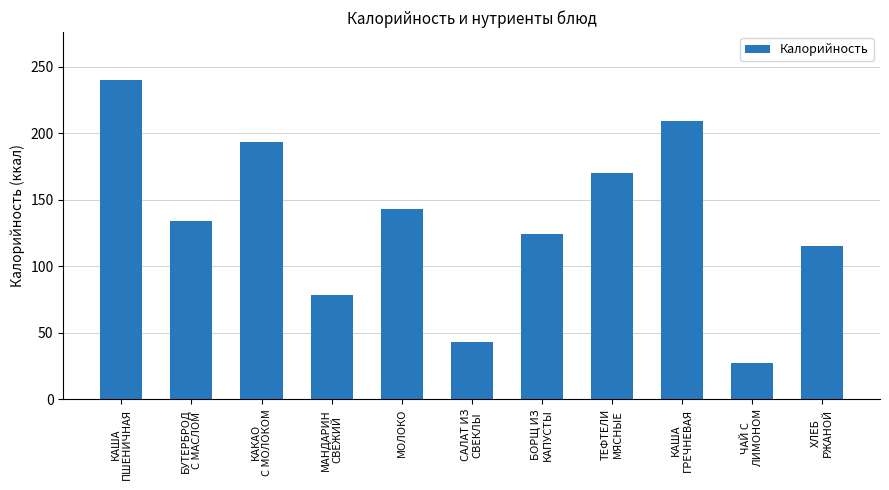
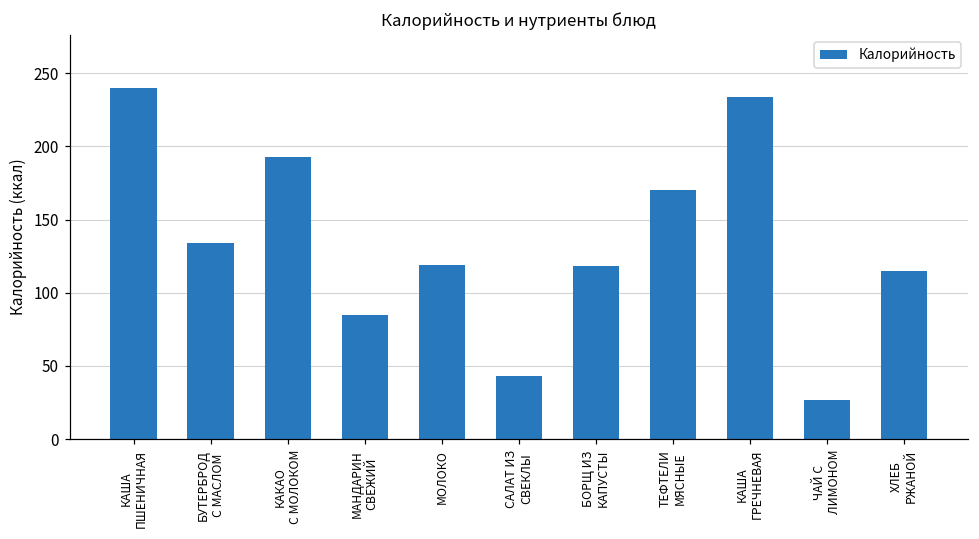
МАНДАРИН СВЕЖИЙ: 78 -> 85
МОЛОКО: 143 -> 119
БОРЩ ИЗ КАПУСТЫ: 124 -> 118
КАША ГРЕЧНЕВАЯ: 209 -> 234
